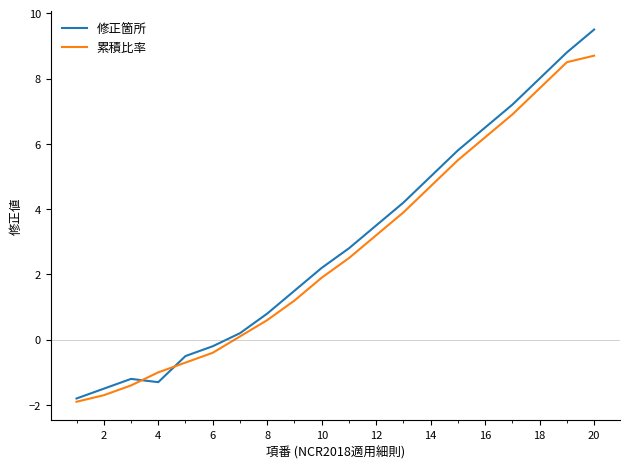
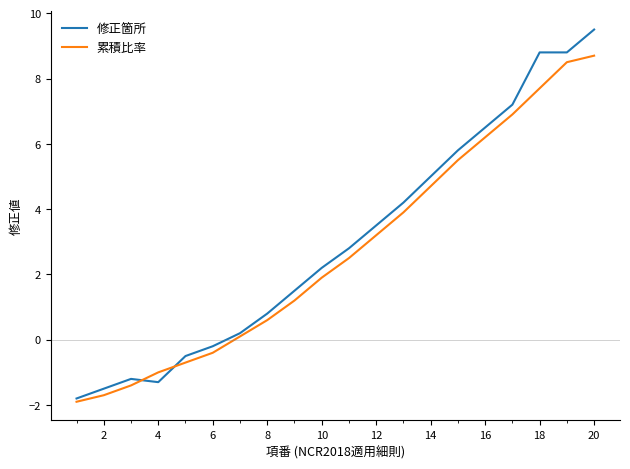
修正箇所, 18: 8.0 -> 8.8
